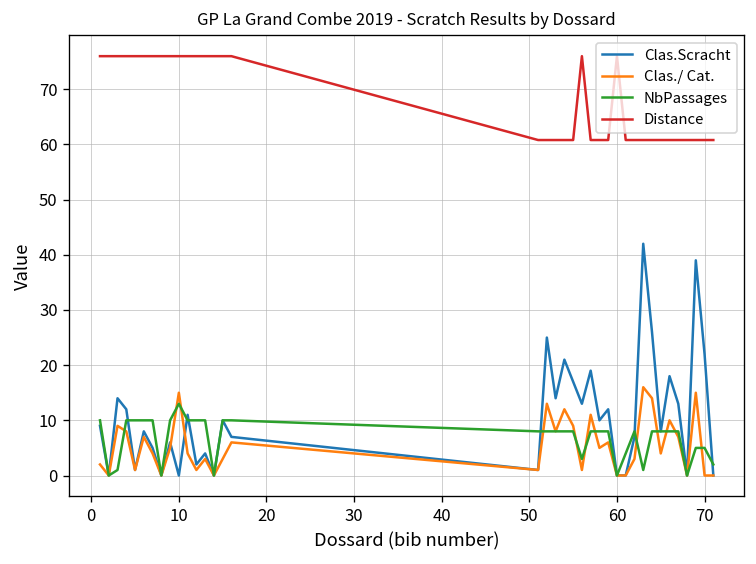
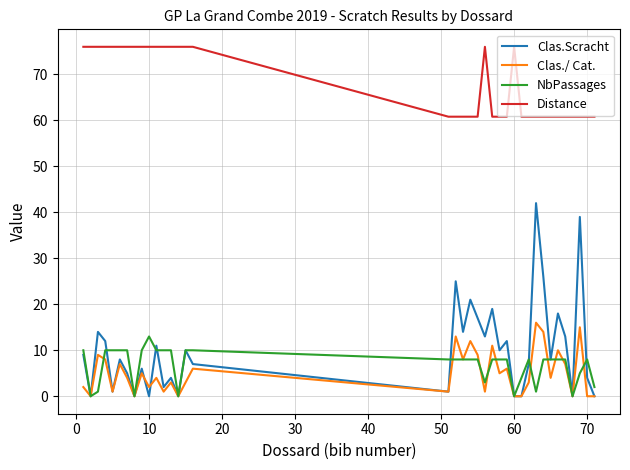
Clas./ Cat., 10: 15 -> 2
Clas.Scracht, 70: 22 -> 4
NbPassages, 70: 5 -> 8
